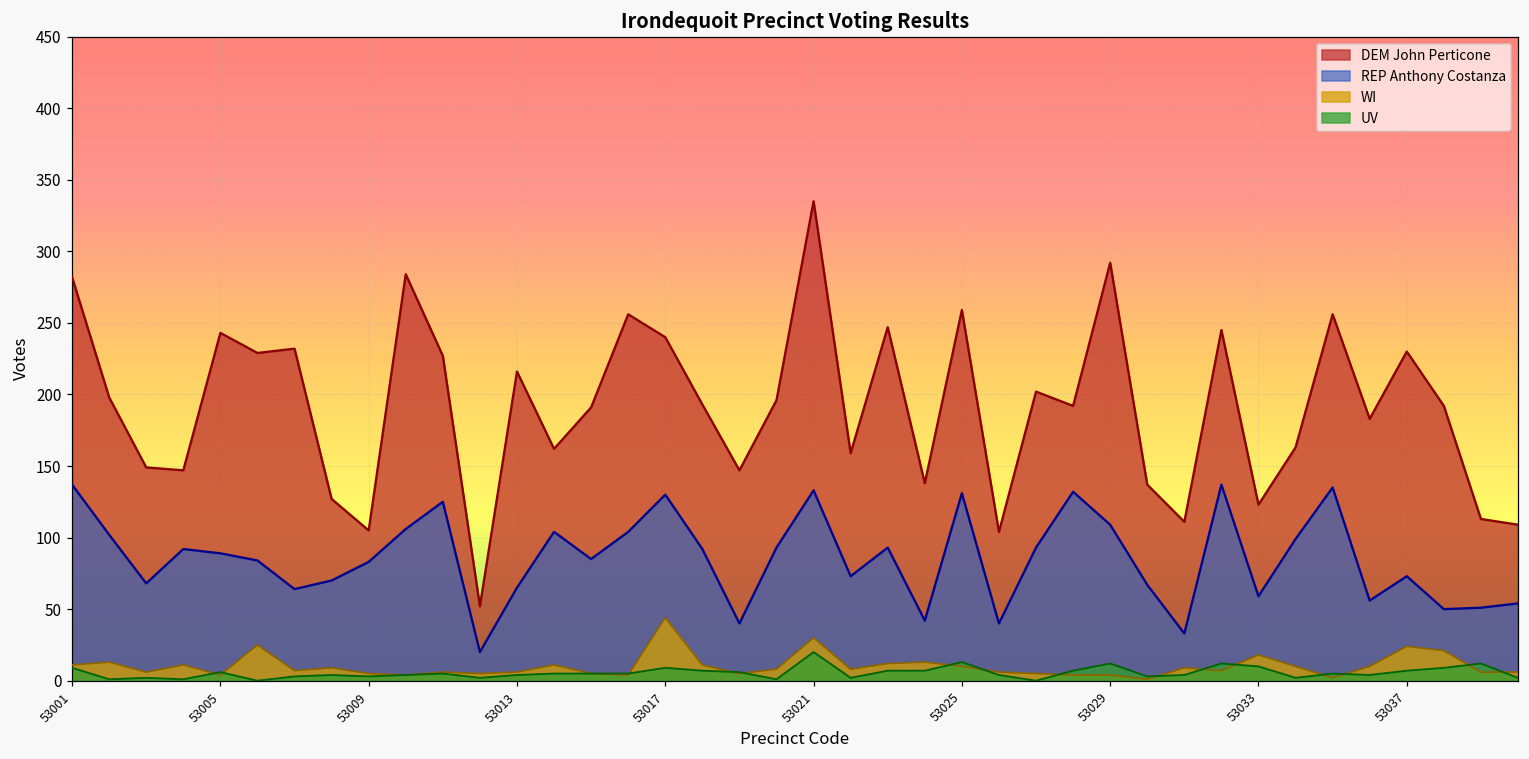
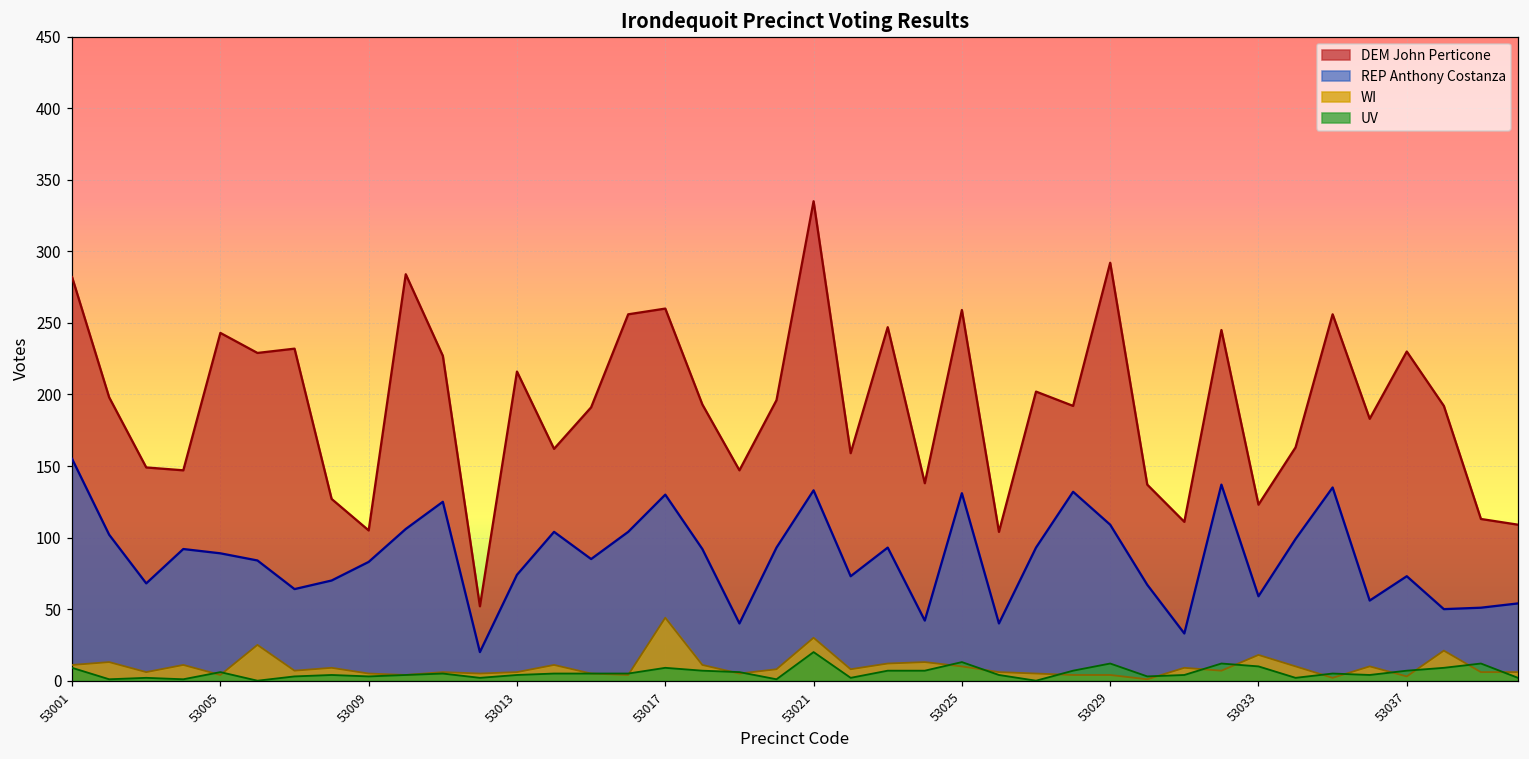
REP Anthony Costanza, 53001: 137 -> 155
REP Anthony Costanza, 53013: 65 -> 74
DEM John Perticone, 53017: 240 -> 260
WI, 53037: 24 -> 3
